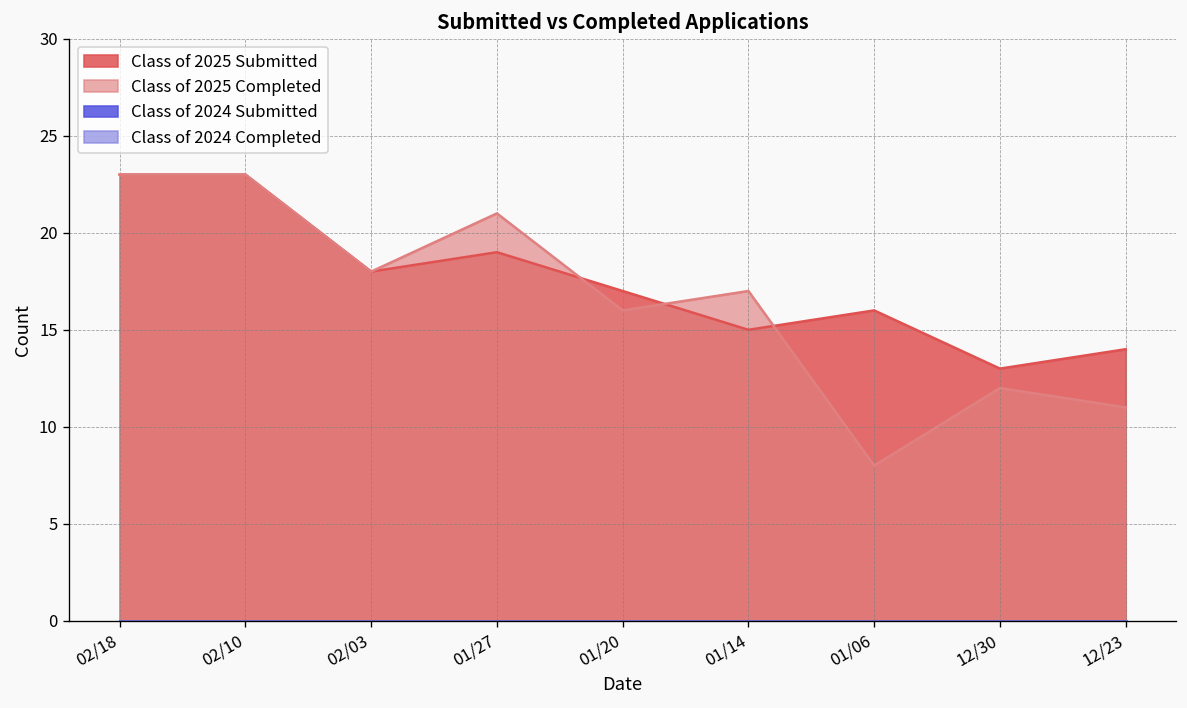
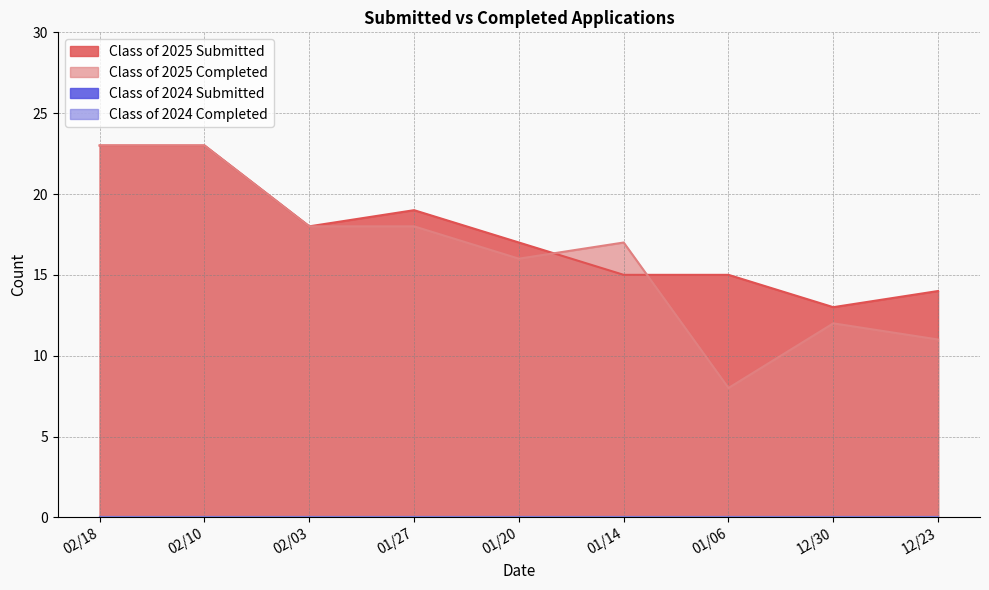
Class of 2025 Completed, 01/27: 21 -> 18
Class of 2025 Submitted, 01/06: 16 -> 15
